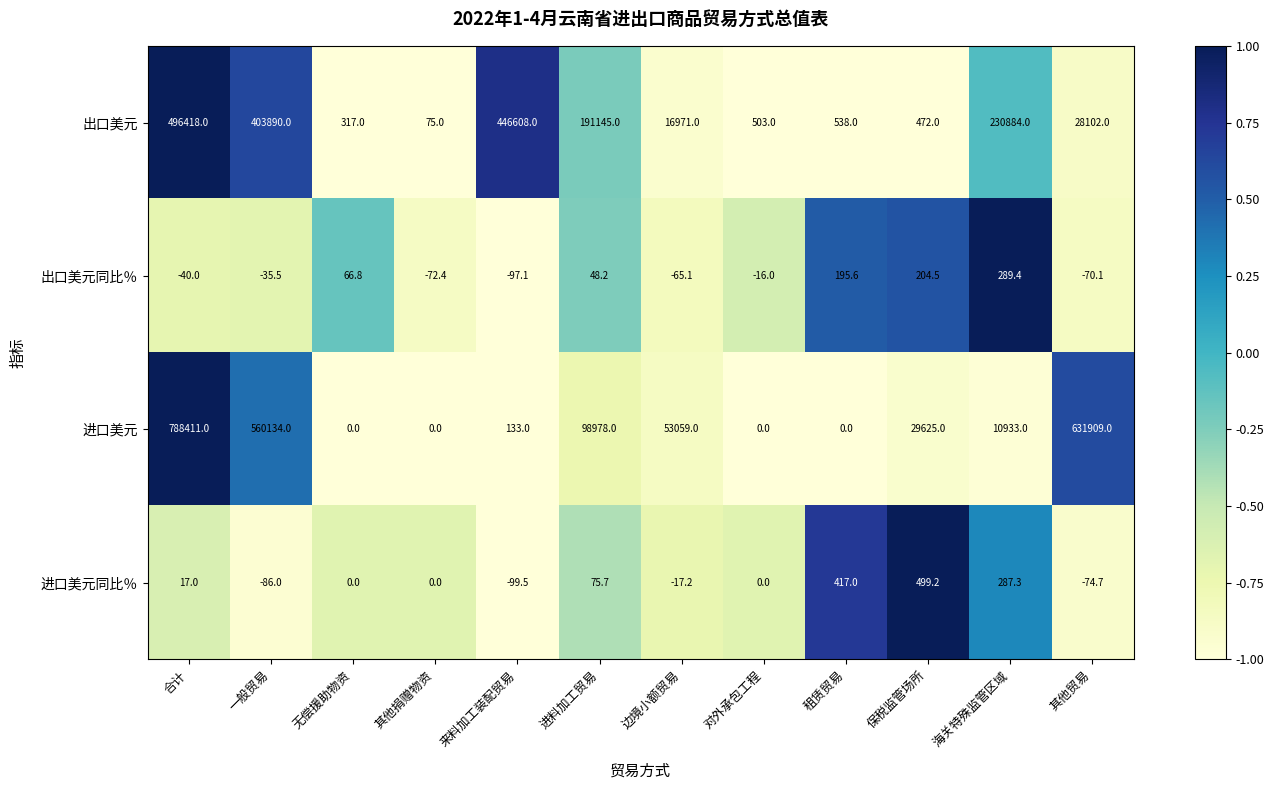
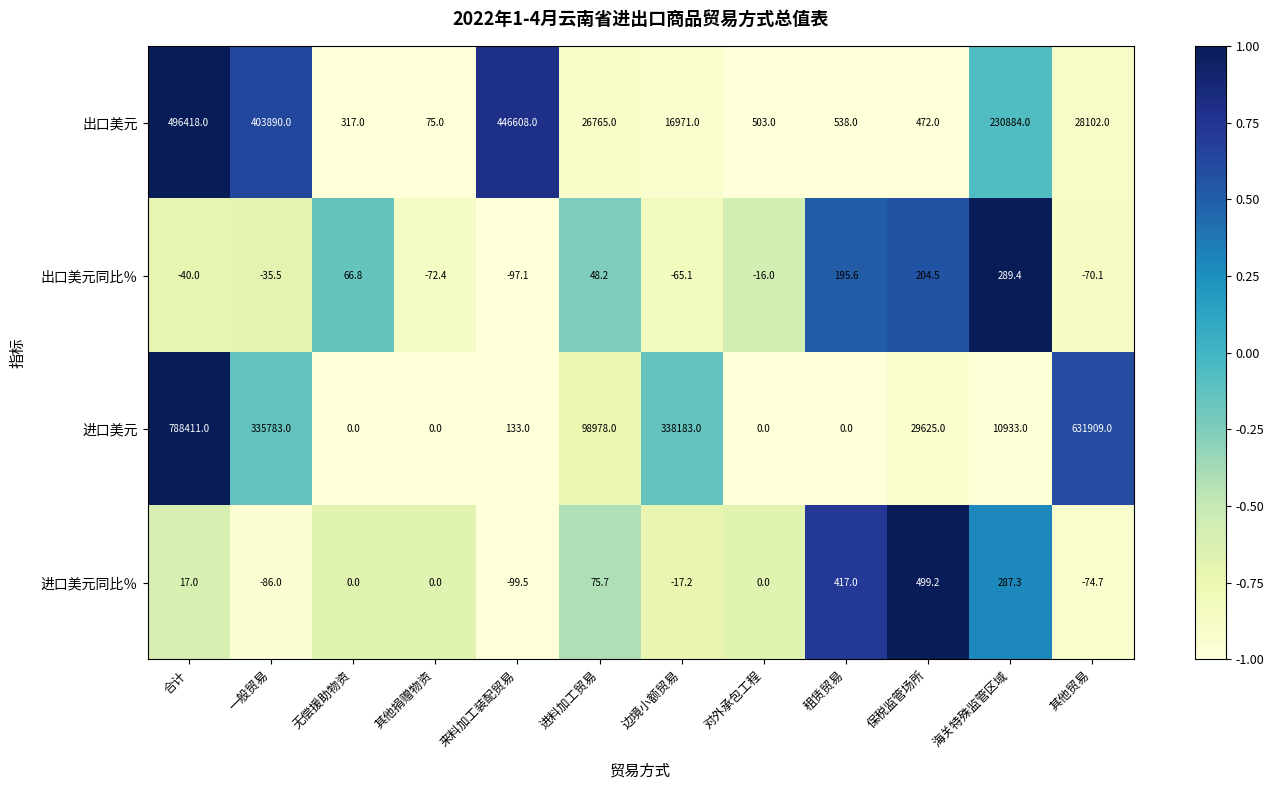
出口美元, 进料加工贸易: 191145.0 -> 26765.0
进口美元, 一般贸易: 560134.0 -> 335783.0
进口美元, 边境小额贸易: 53059.0 -> 338183.0
